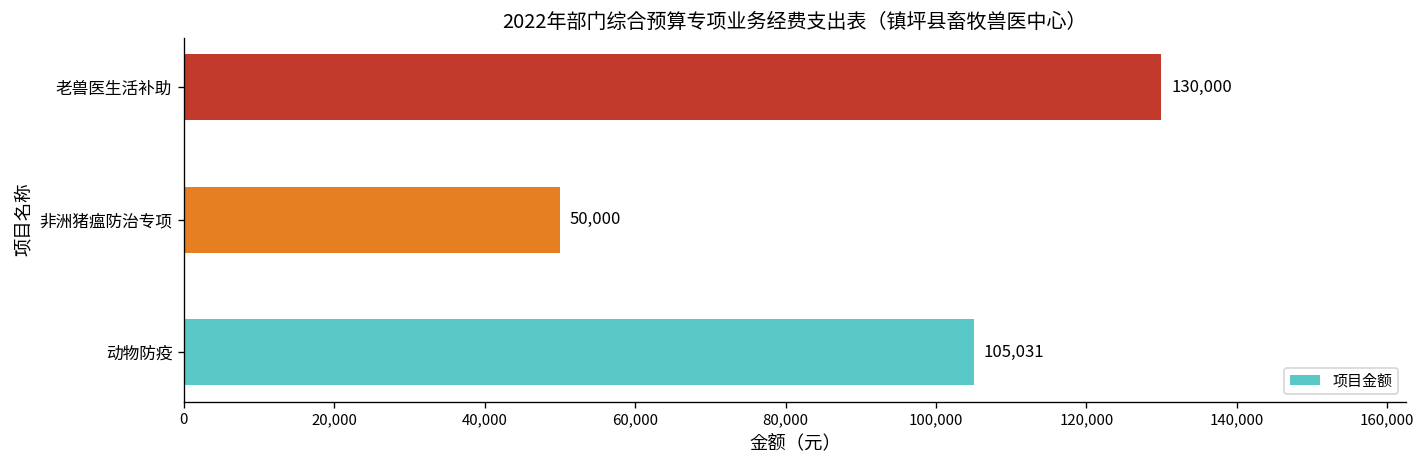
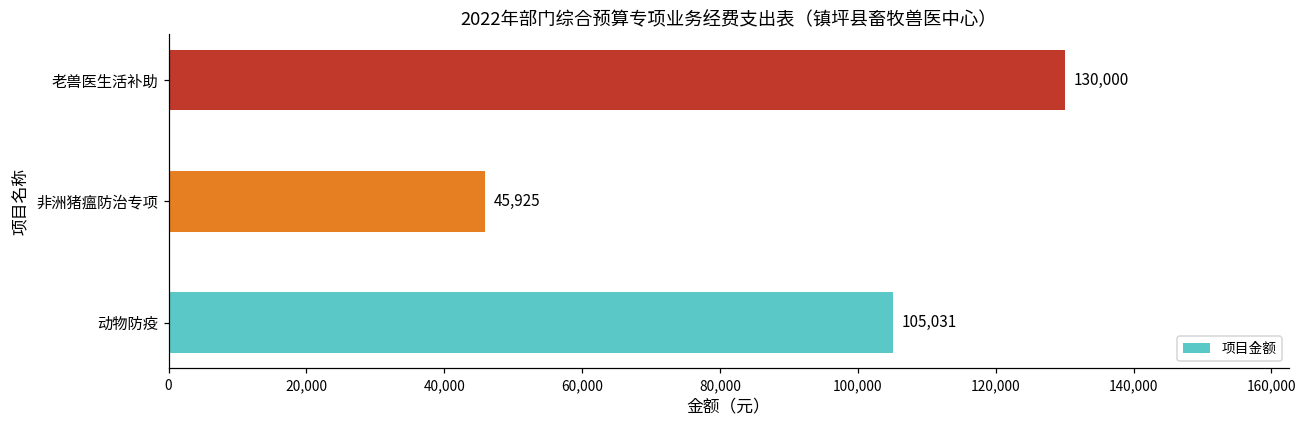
非洲猪瘟防治专项: 50,000 -> 45,925
